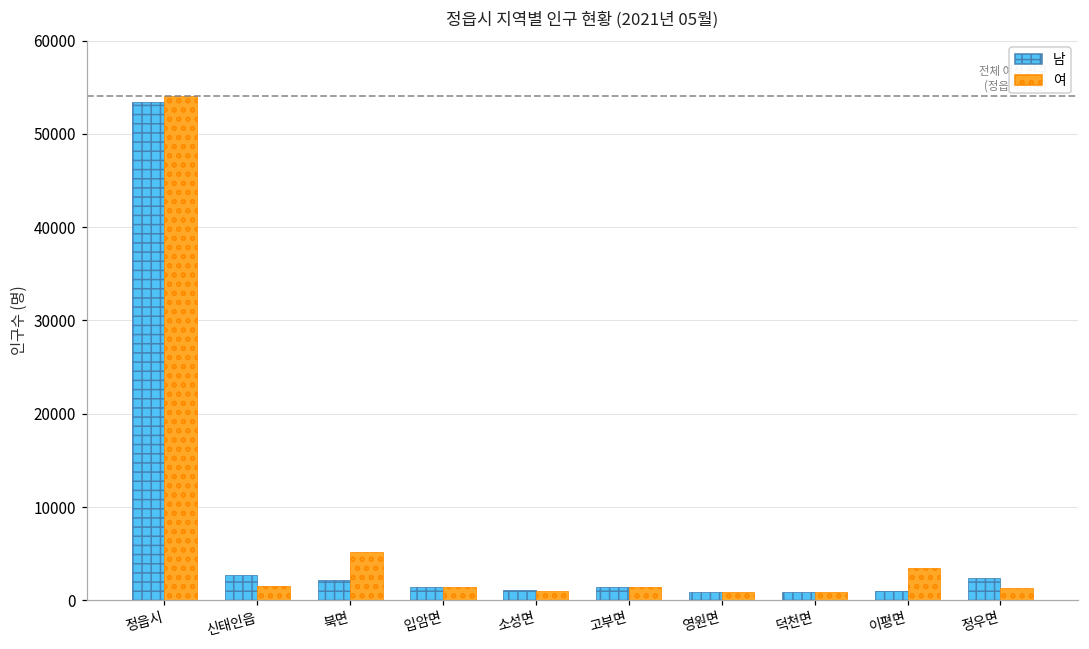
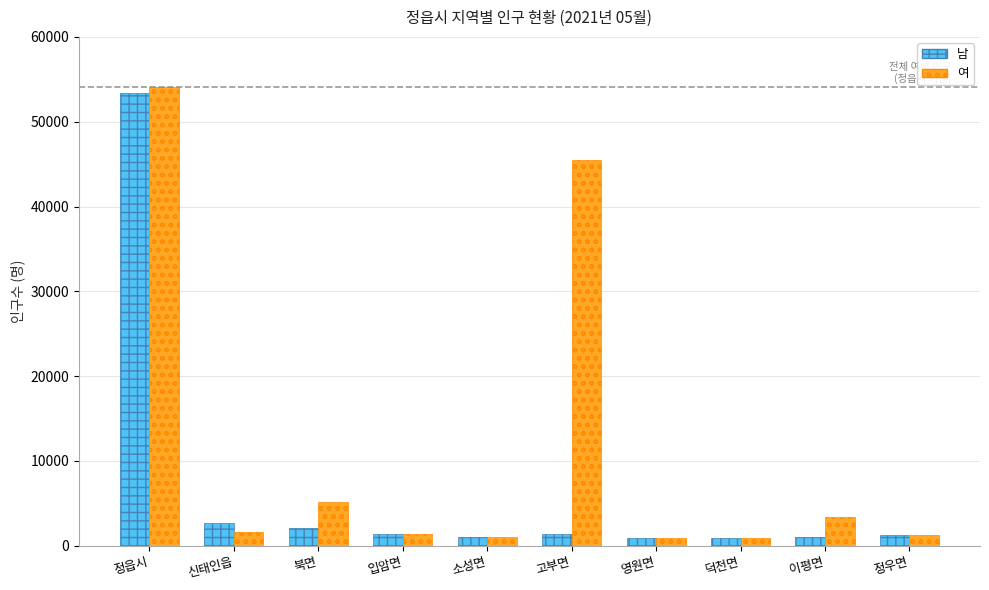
여, 고부면: 1000 -> 45000
남, 정우면: 2000 -> 1000
